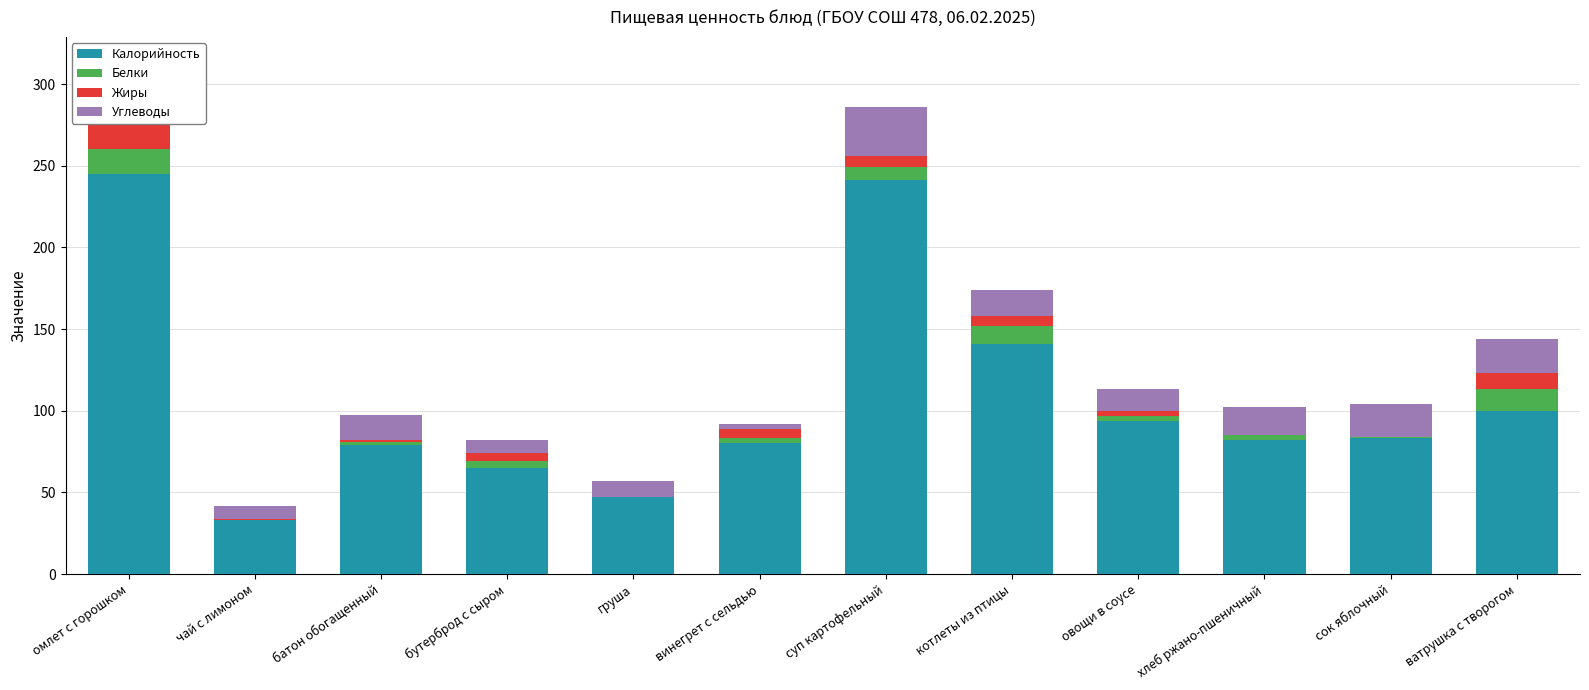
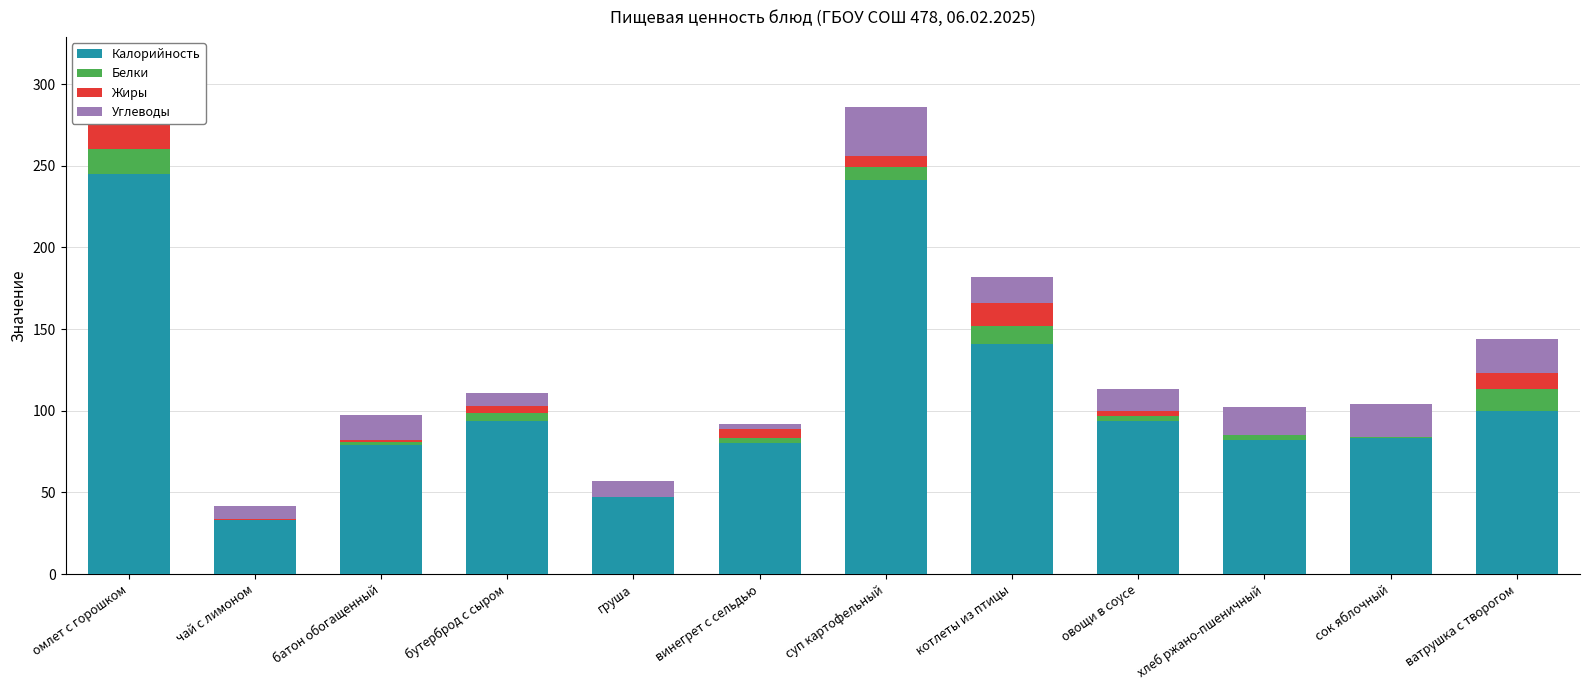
Калорийность, бутерброд с сыром: 65 -> 94
Жиры, котлеты из птицы: 6 -> 14
